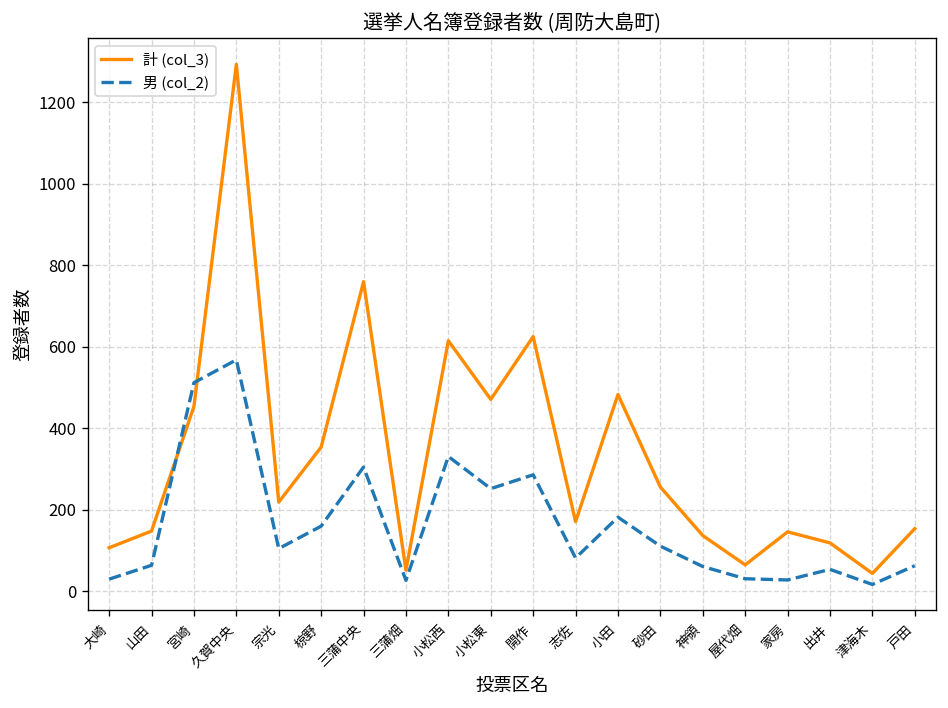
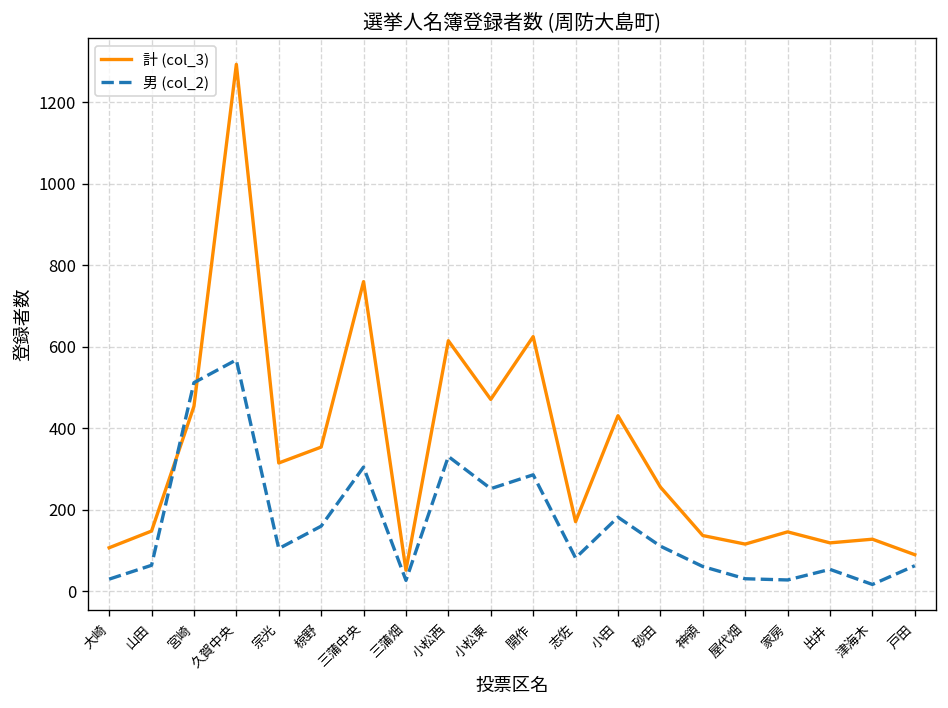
計 (col_3), 宗光: 220 -> 320
計 (col_3), 小田: 480 -> 430
計 (col_3), 屋代畑: 70 -> 120
計 (col_3), 津海木: 40 -> 130
計 (col_3), 戸田: 150 -> 90
